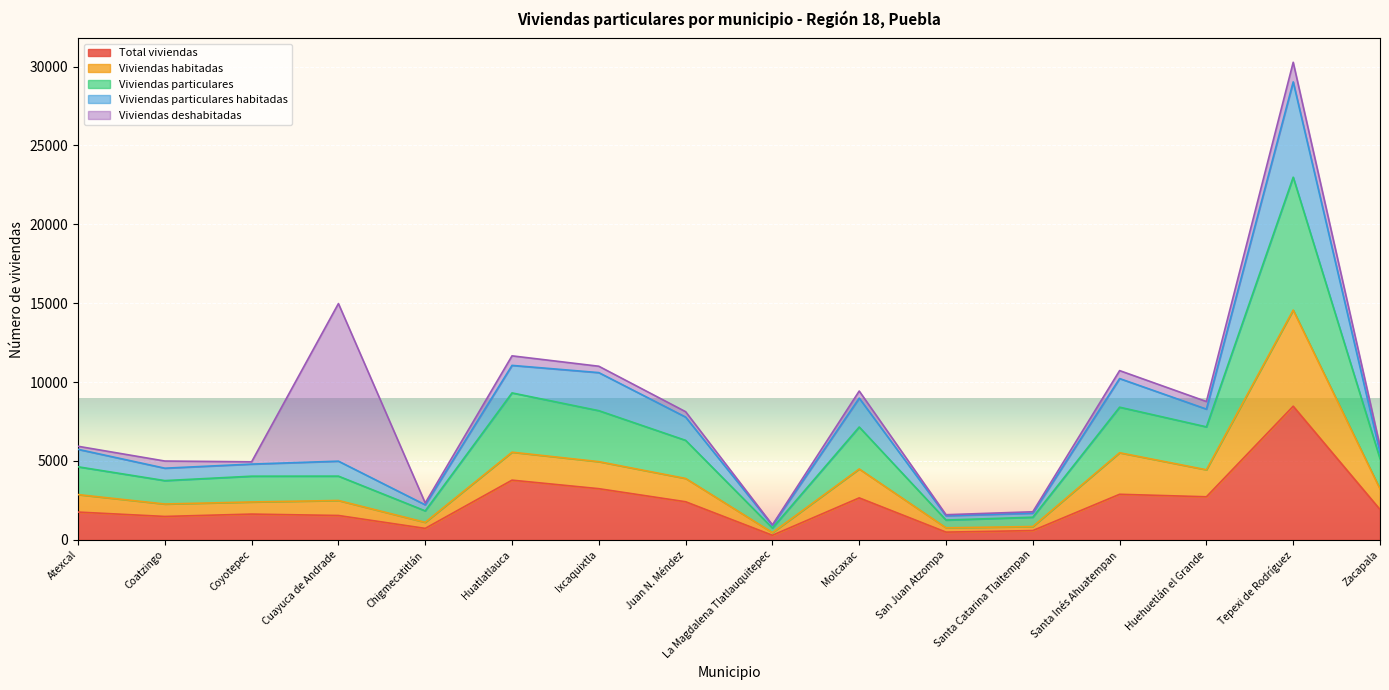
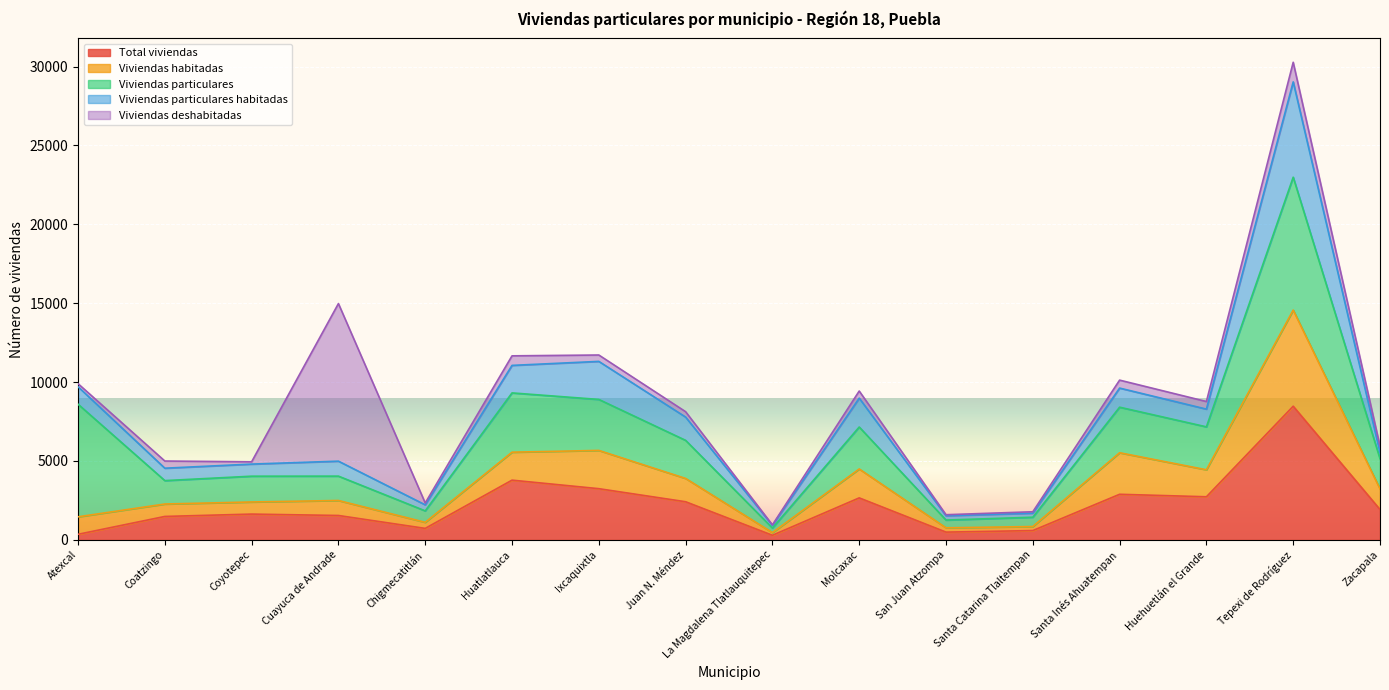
Total viviendas, Atexcal: 1800 -> 400
Viviendas particulares, Atexcal: 1800 -> 7100
Viviendas habitadas, Ixcaquixtla: 1700 -> 2400
Viviendas particulares habitadas, Santa Inés Ahuatempan: 1800 -> 1200
